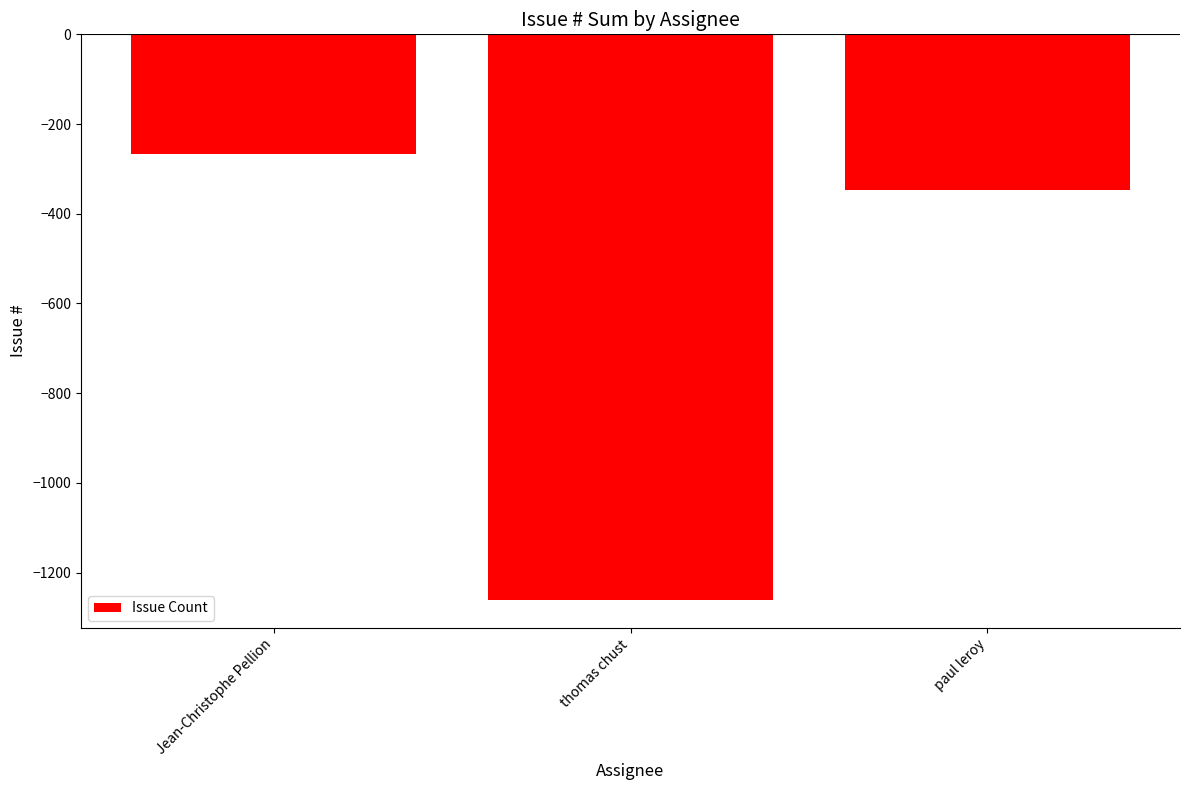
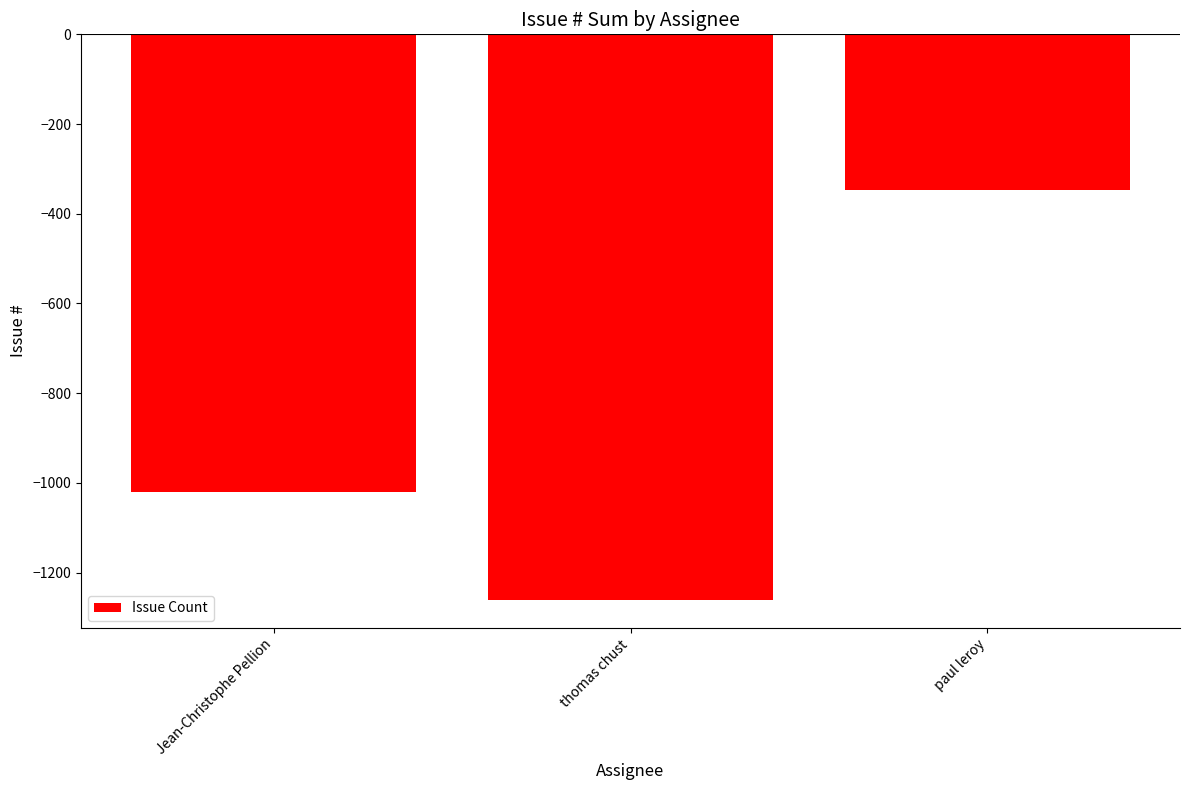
Jean-Christophe Pellion: -270 -> -1020
